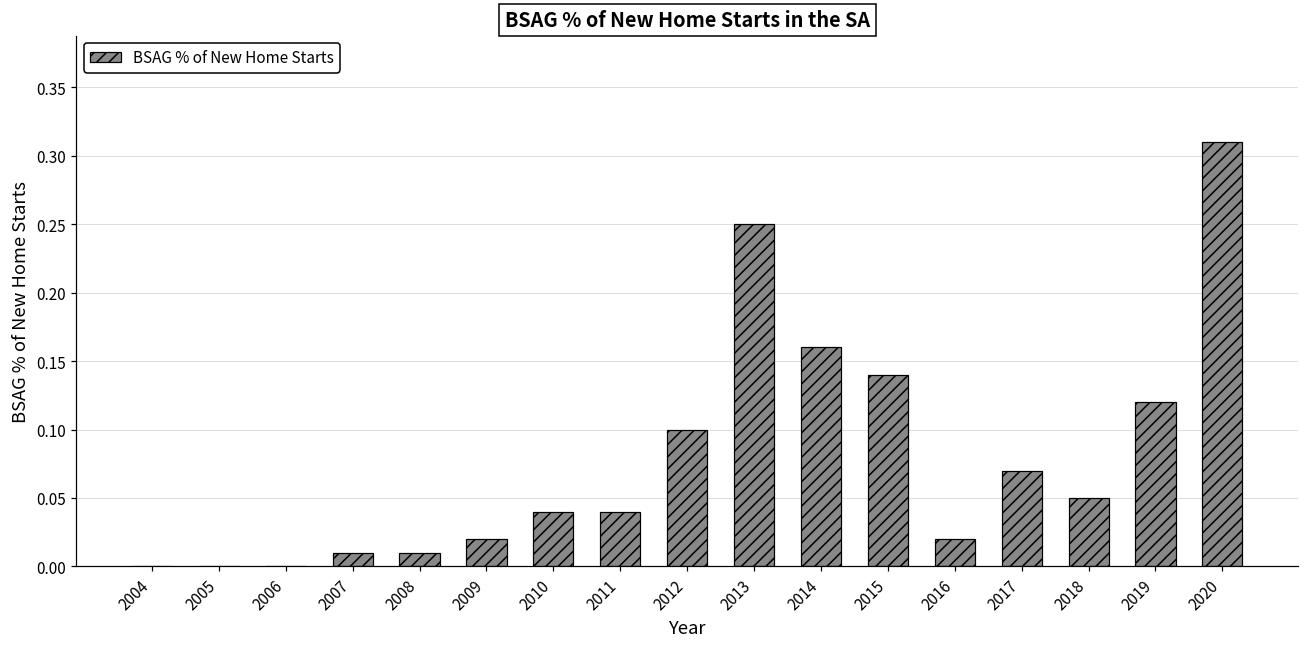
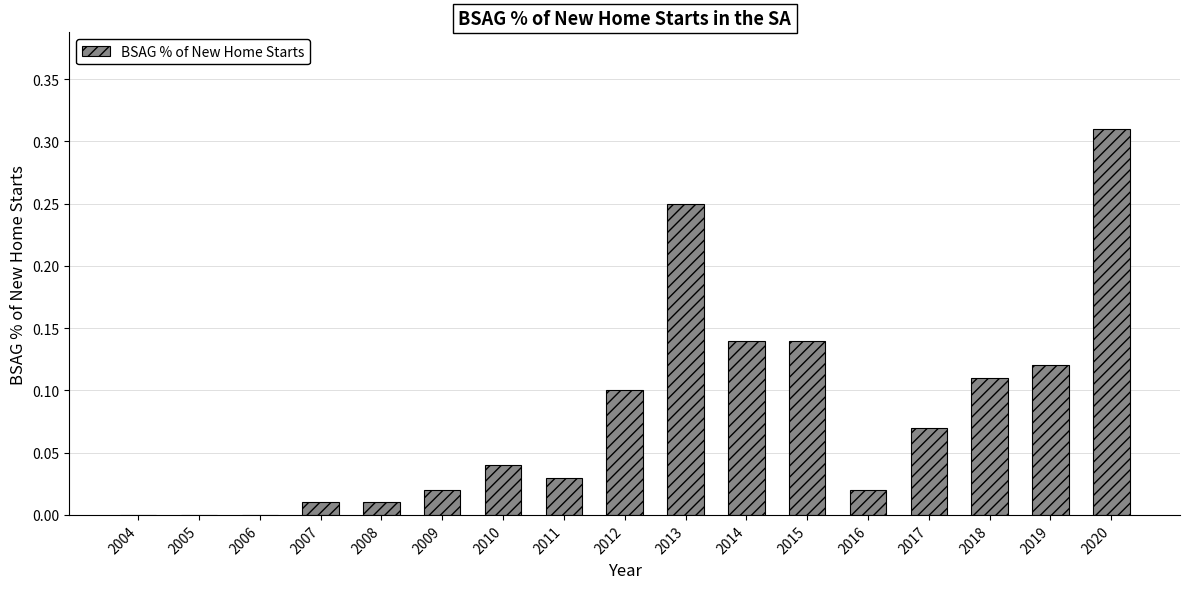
2011: 0.04 -> 0.03
2014: 0.16 -> 0.14
2018: 0.05 -> 0.11
